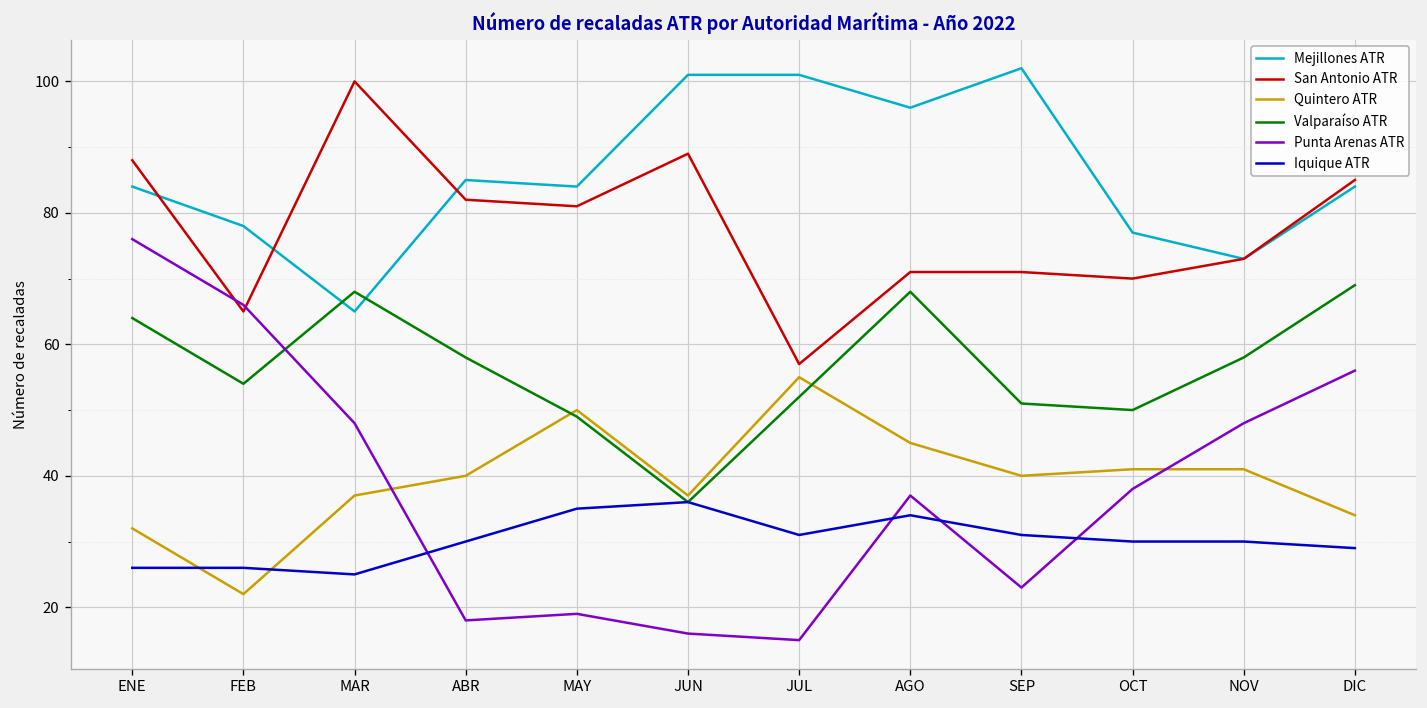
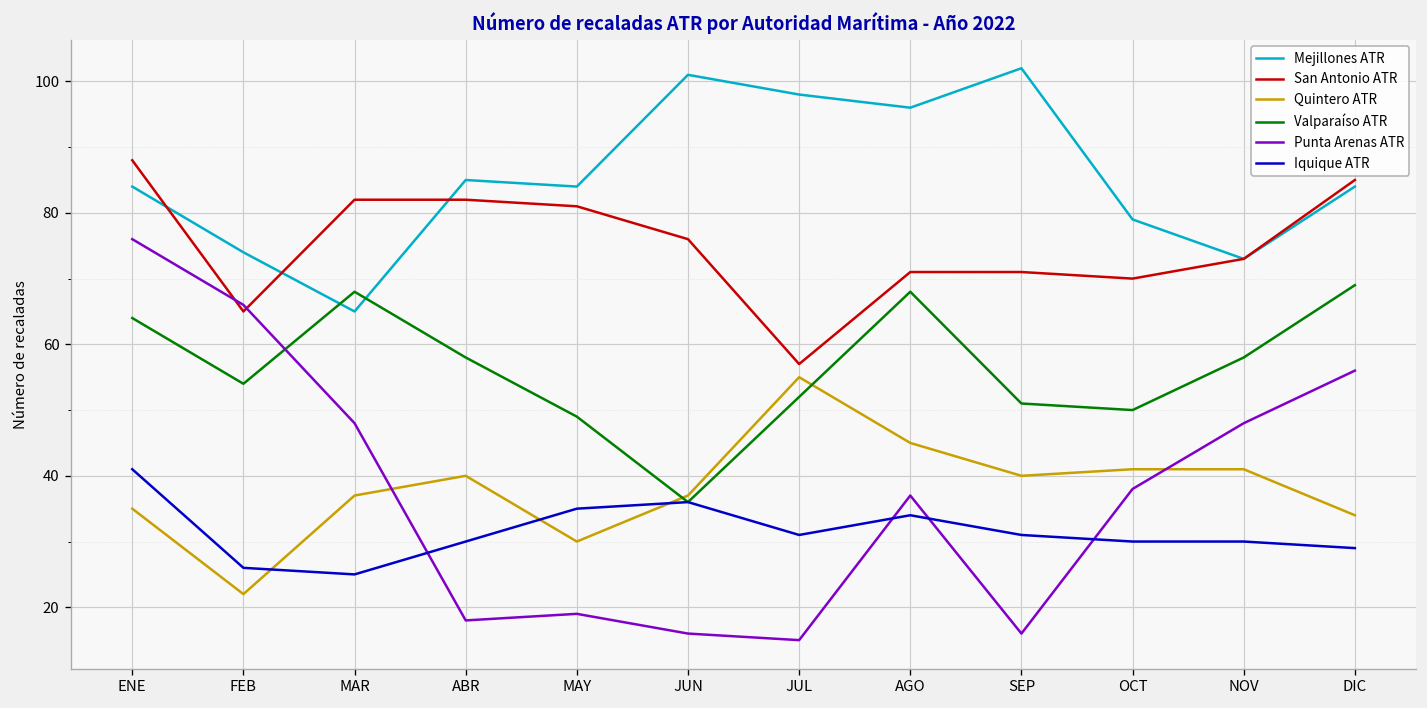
Quintero ATR, ENE: 32 -> 35
Iquique ATR, ENE: 26 -> 41
Mejillones ATR, FEB: 78 -> 74
San Antonio ATR, MAR: 100 -> 82
Quintero ATR, MAY: 50 -> 30
San Antonio ATR, JUN: 89 -> 76
Mejillones ATR, JUL: 101 -> 98
Punta Arenas ATR, SEP: 23 -> 16
Mejillones ATR, OCT: 77 -> 79
